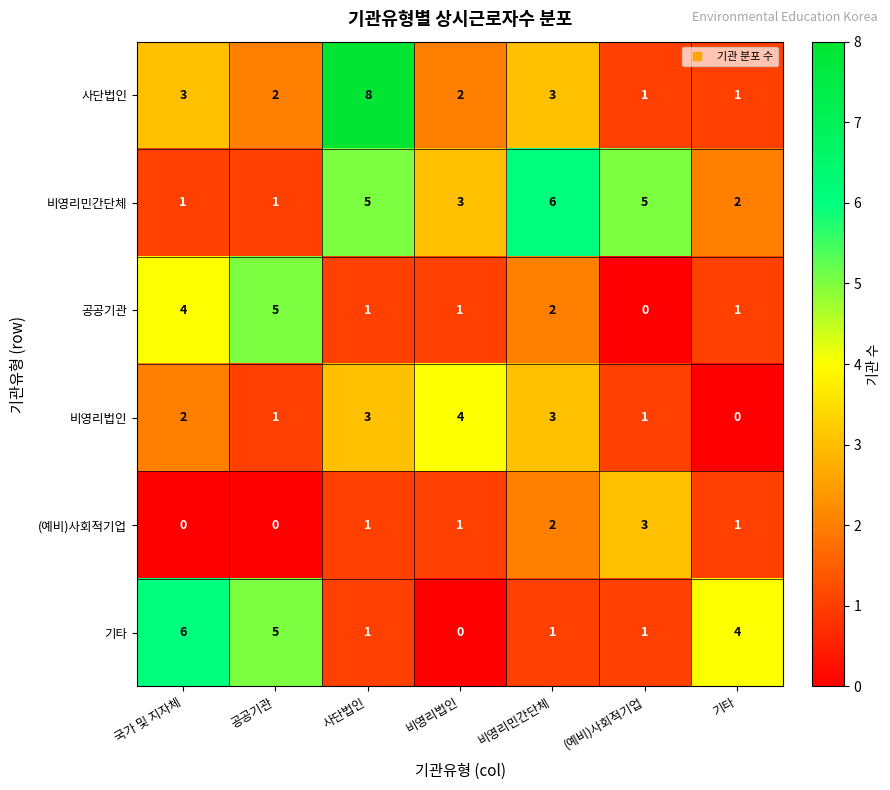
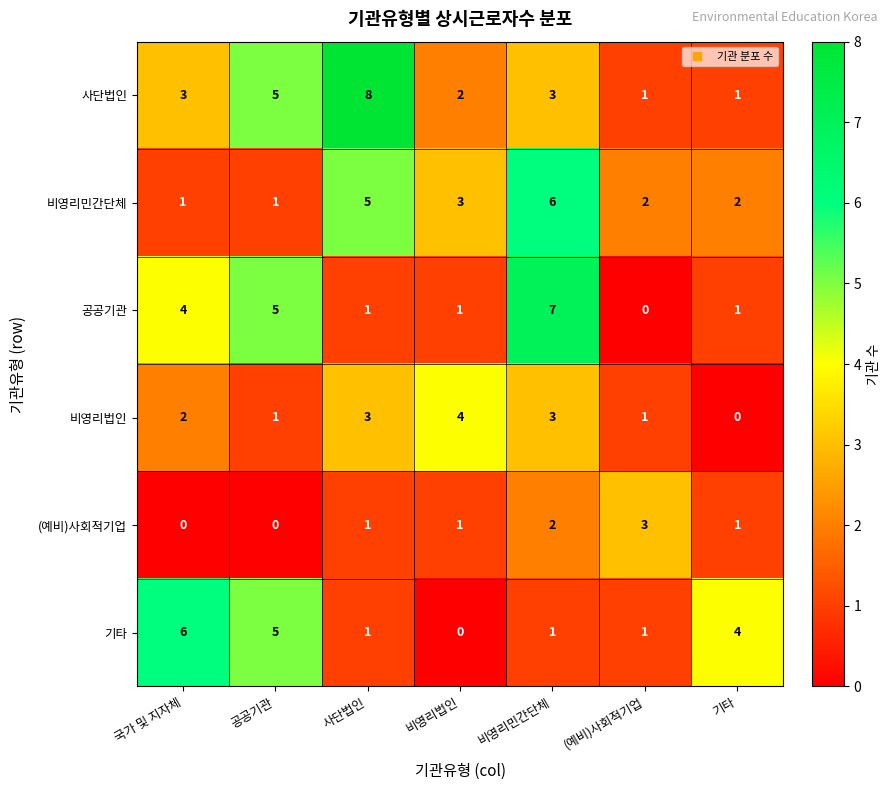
사단법인, 공공기관: 2 -> 5
비영리민간단체, (예비)사회적기업: 5 -> 2
공공기관, 비영리민간단체: 2 -> 7
